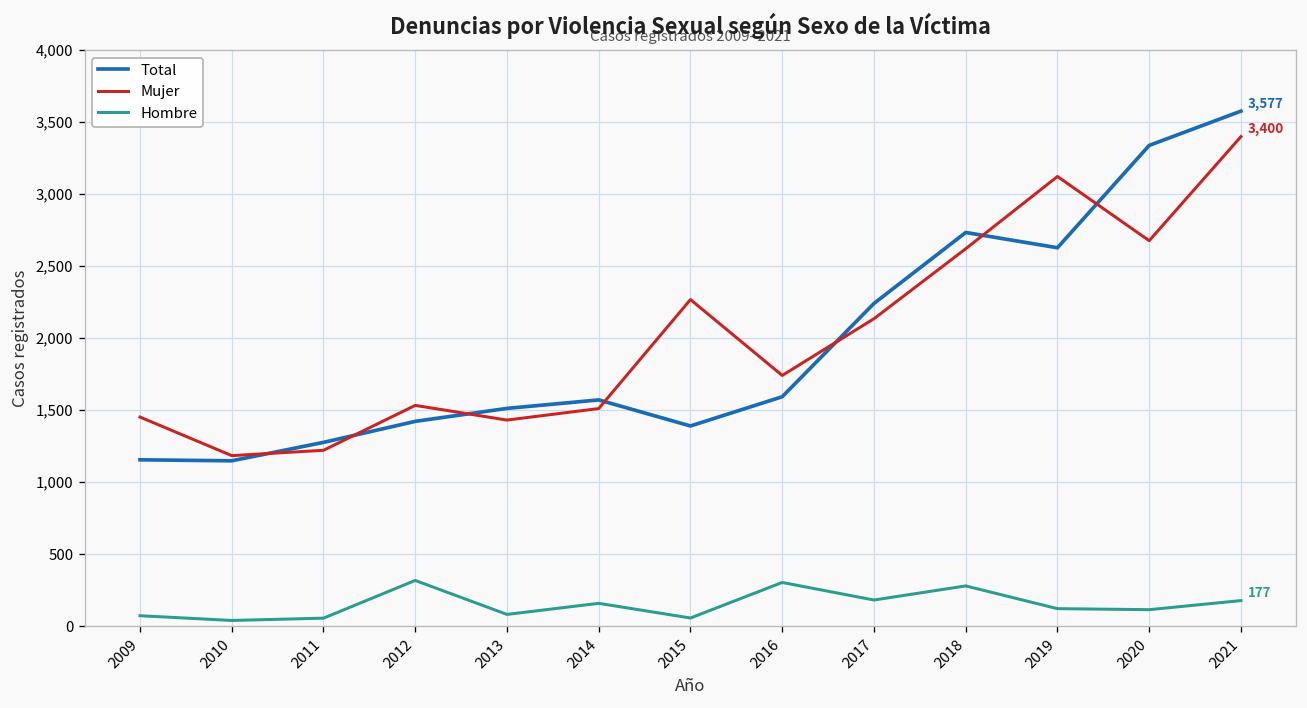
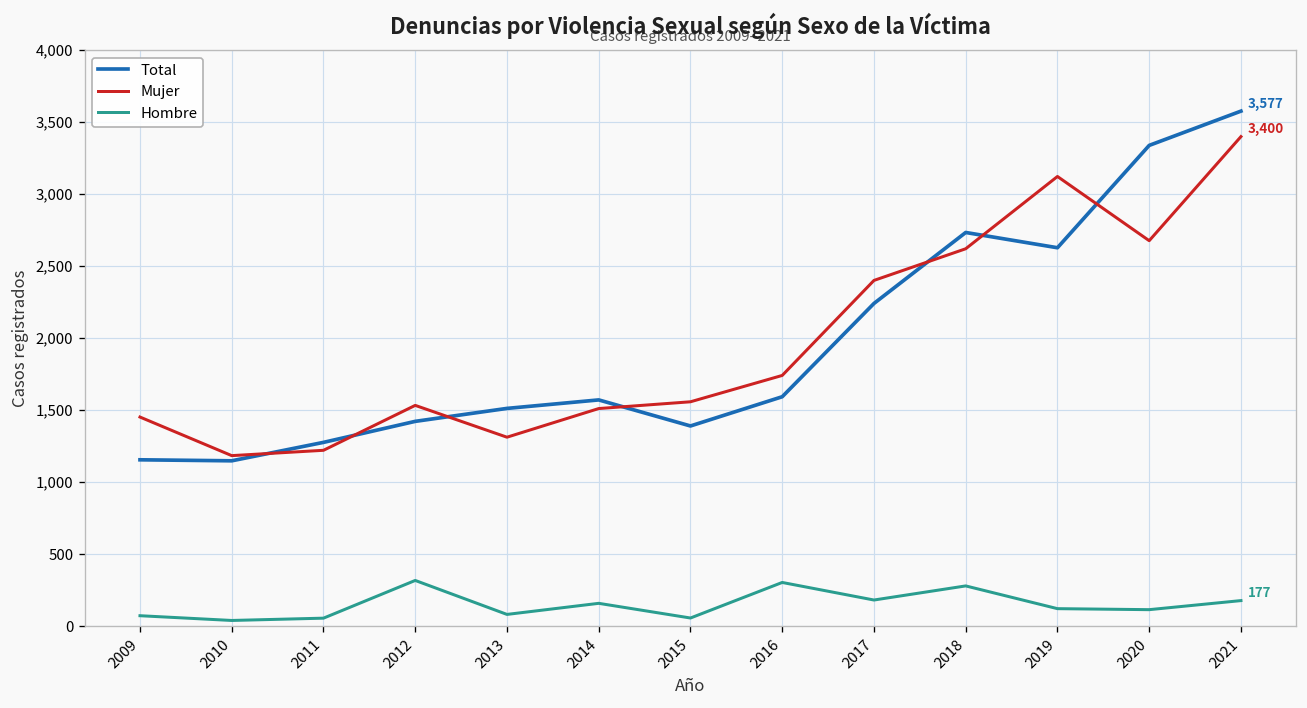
Mujer, 2013: 1,430 -> 1,310
Mujer, 2015: 2,270 -> 1,560
Mujer, 2017: 2,140 -> 2,400
